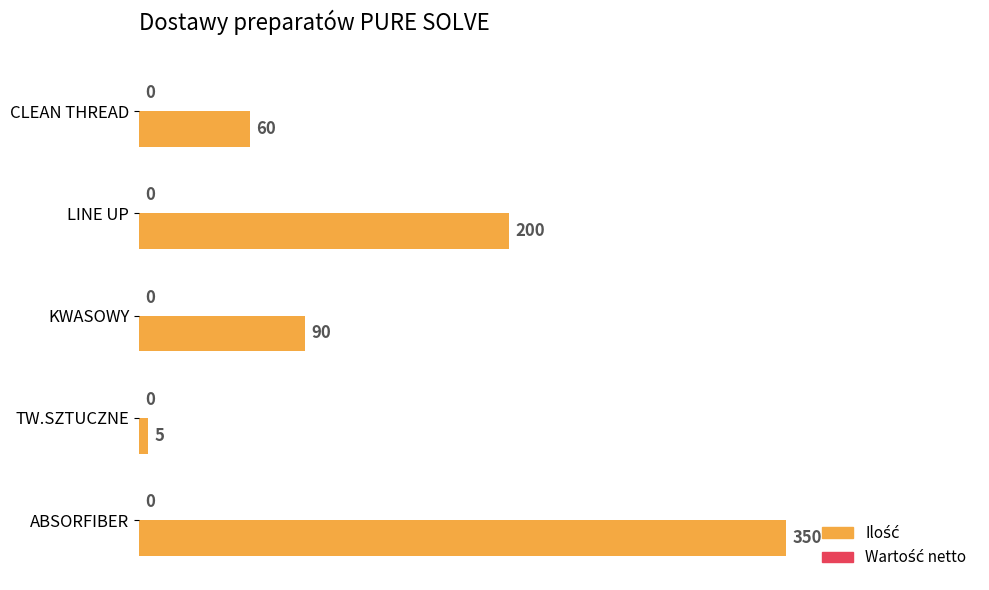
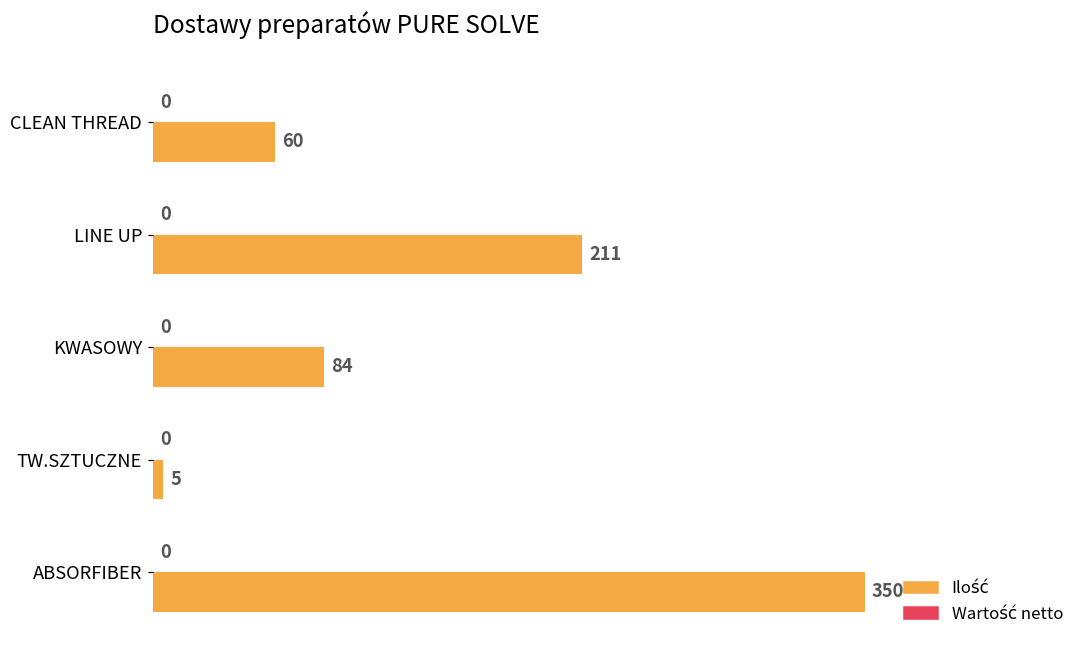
Ilość, LINE UP: 200 -> 211
Ilość, KWASOWY: 90 -> 84
